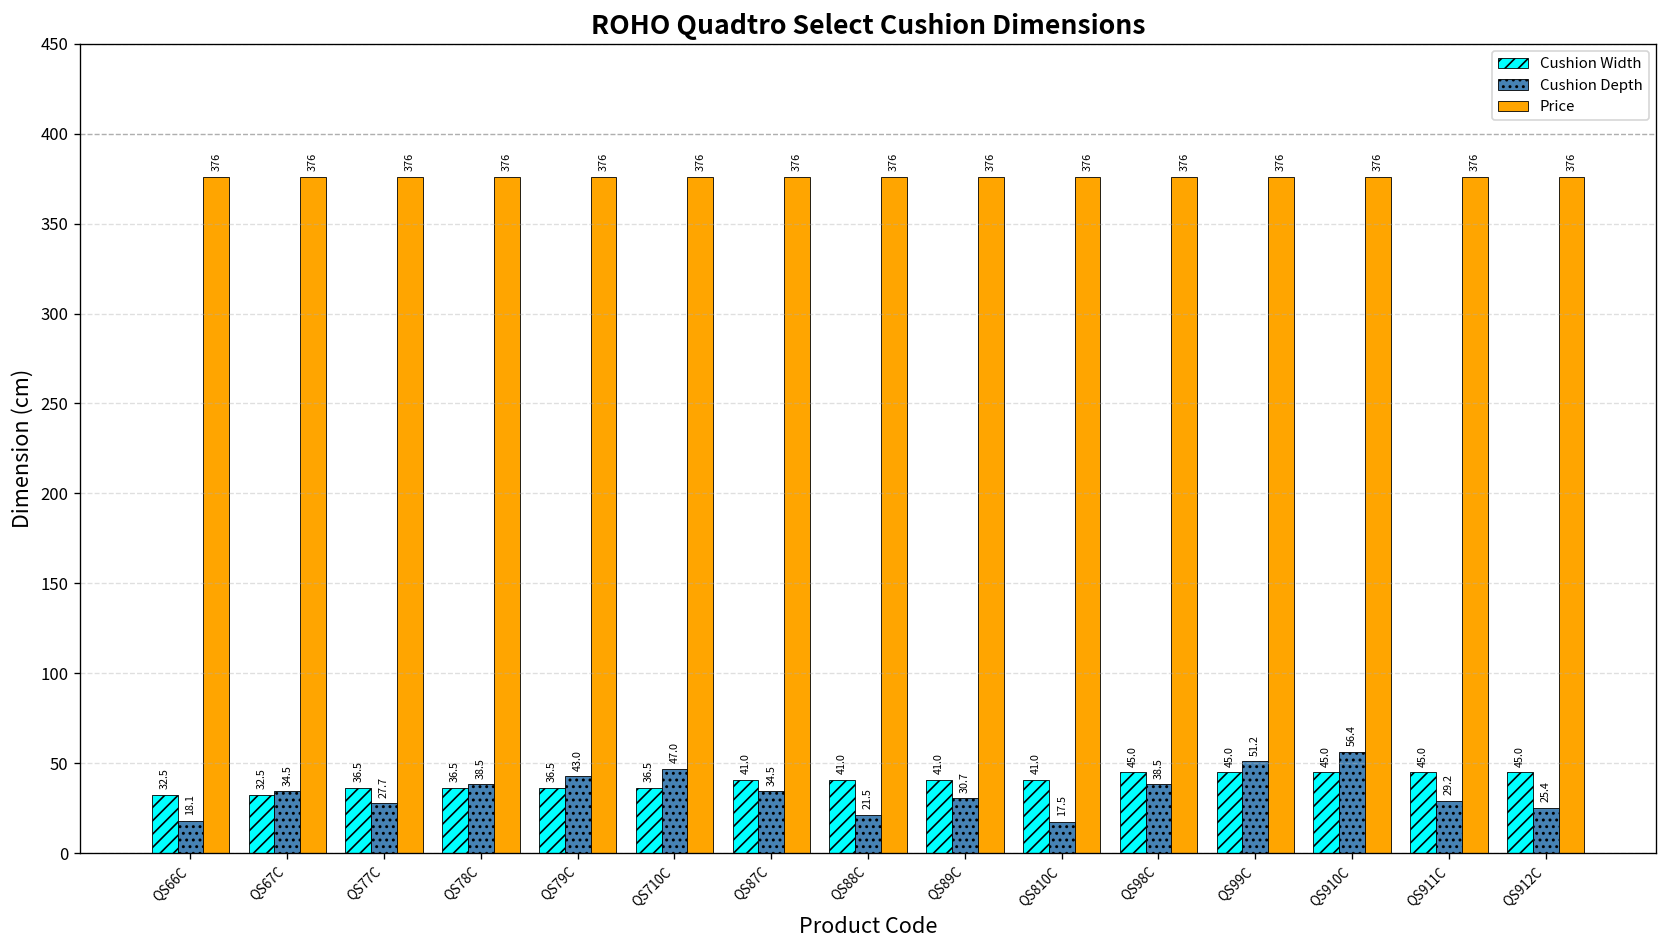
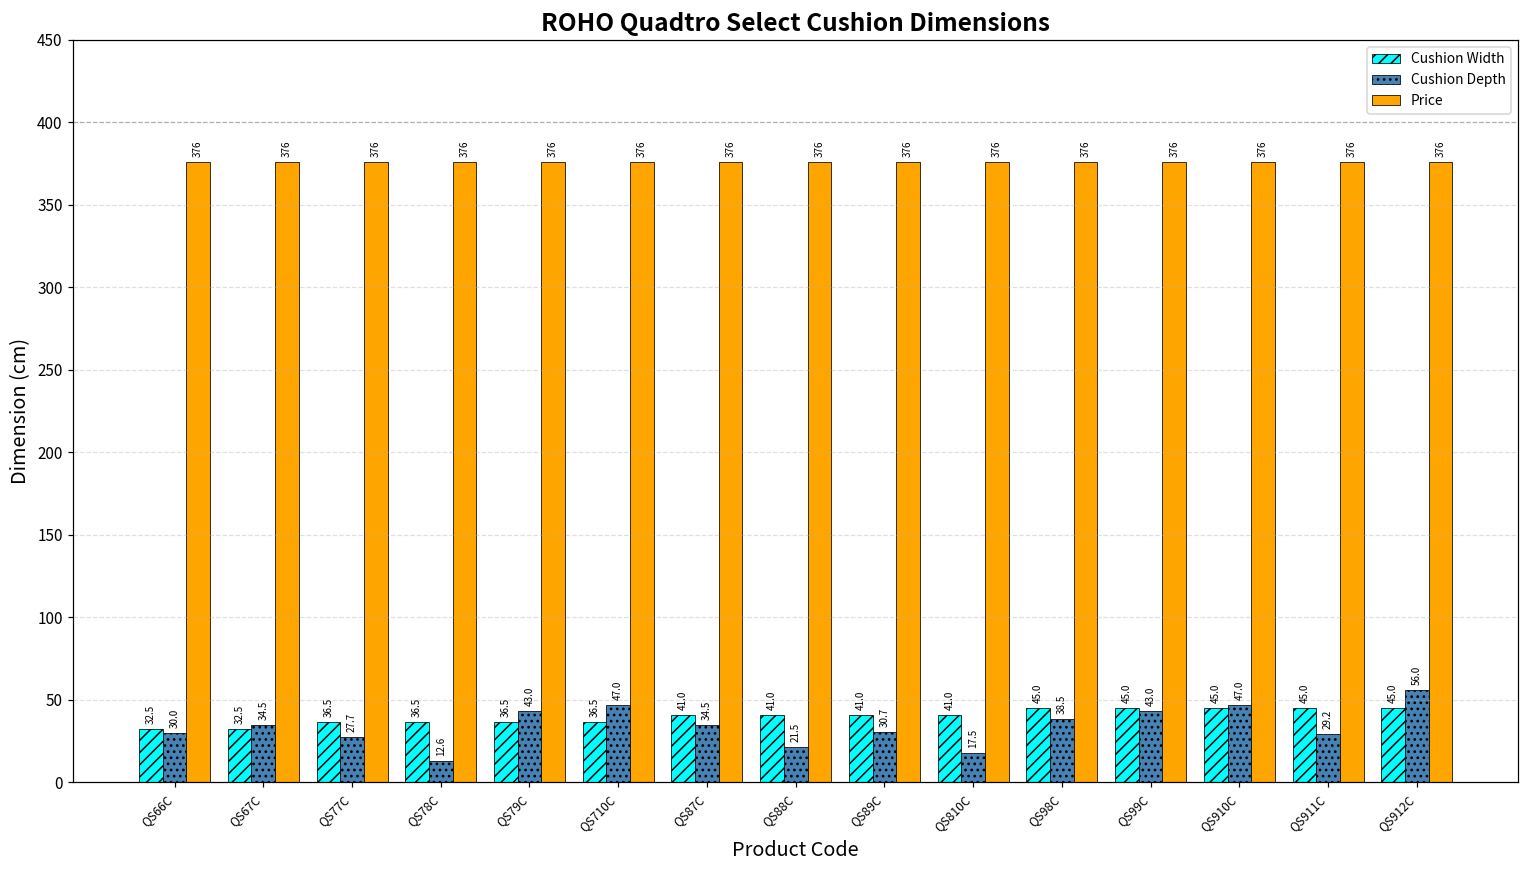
Cushion Depth, QS66C: 18.1 -> 30.0
Cushion Depth, QS78C: 38.5 -> 12.6
Cushion Depth, QS99C: 51.2 -> 43.0
Cushion Depth, QS910C: 56.4 -> 47.0
Cushion Depth, QS912C: 25.4 -> 56.0
